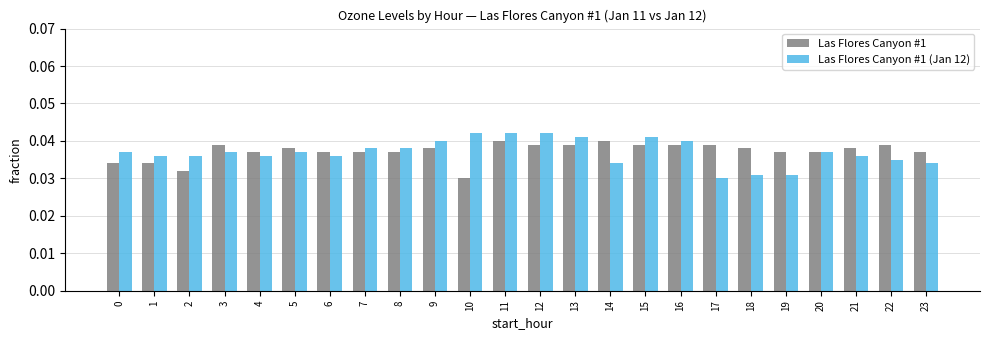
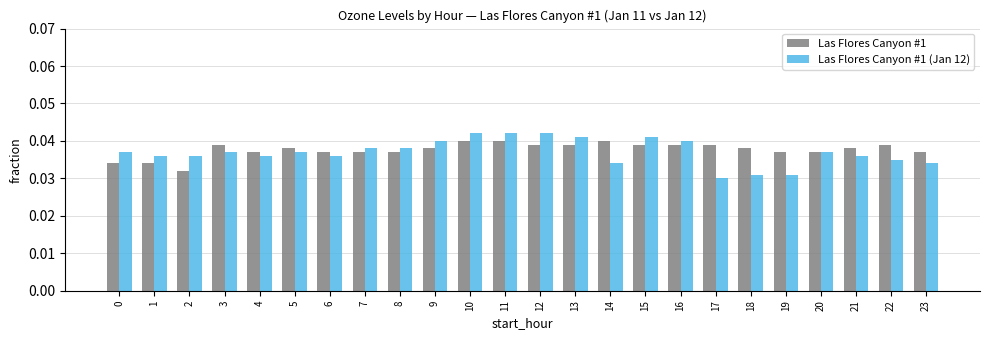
Las Flores Canyon #1, 10: 0.03 -> 0.04
